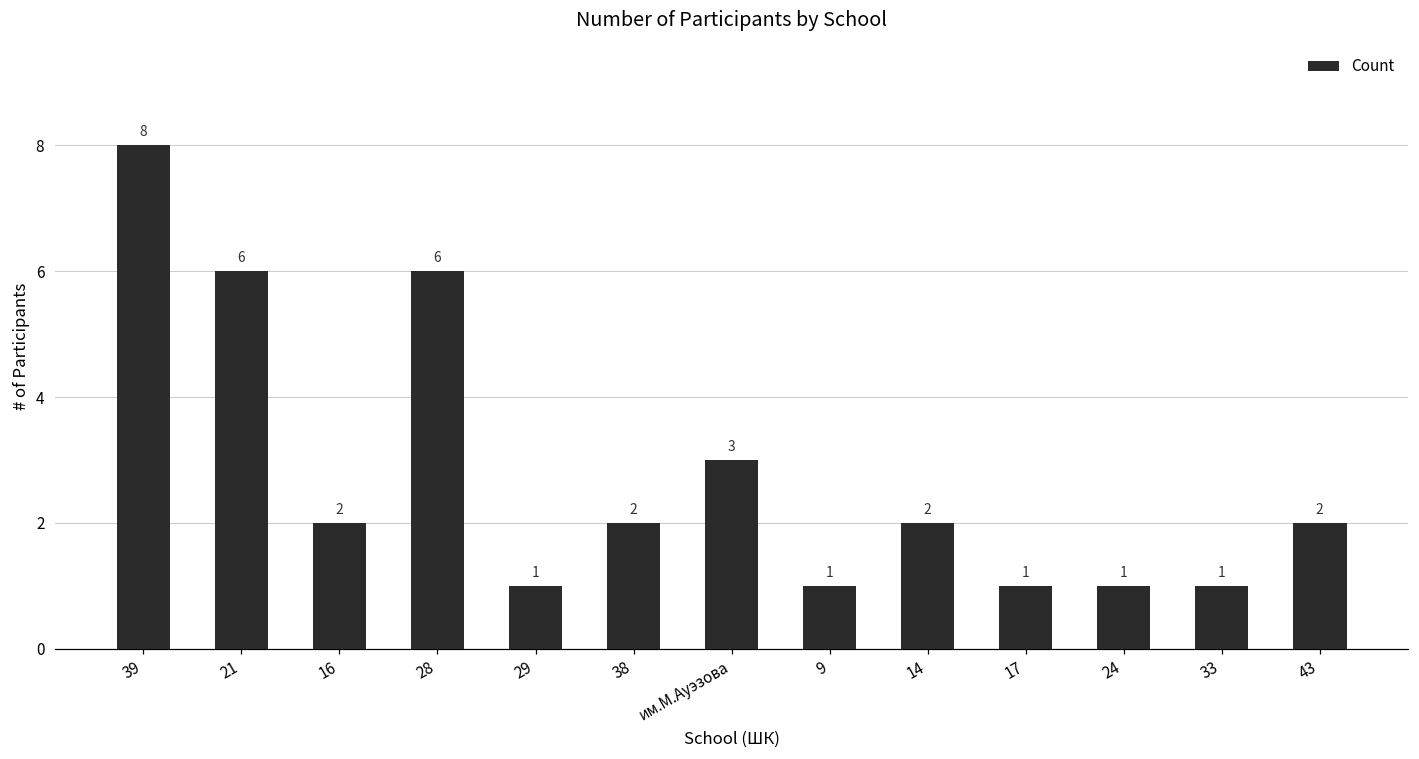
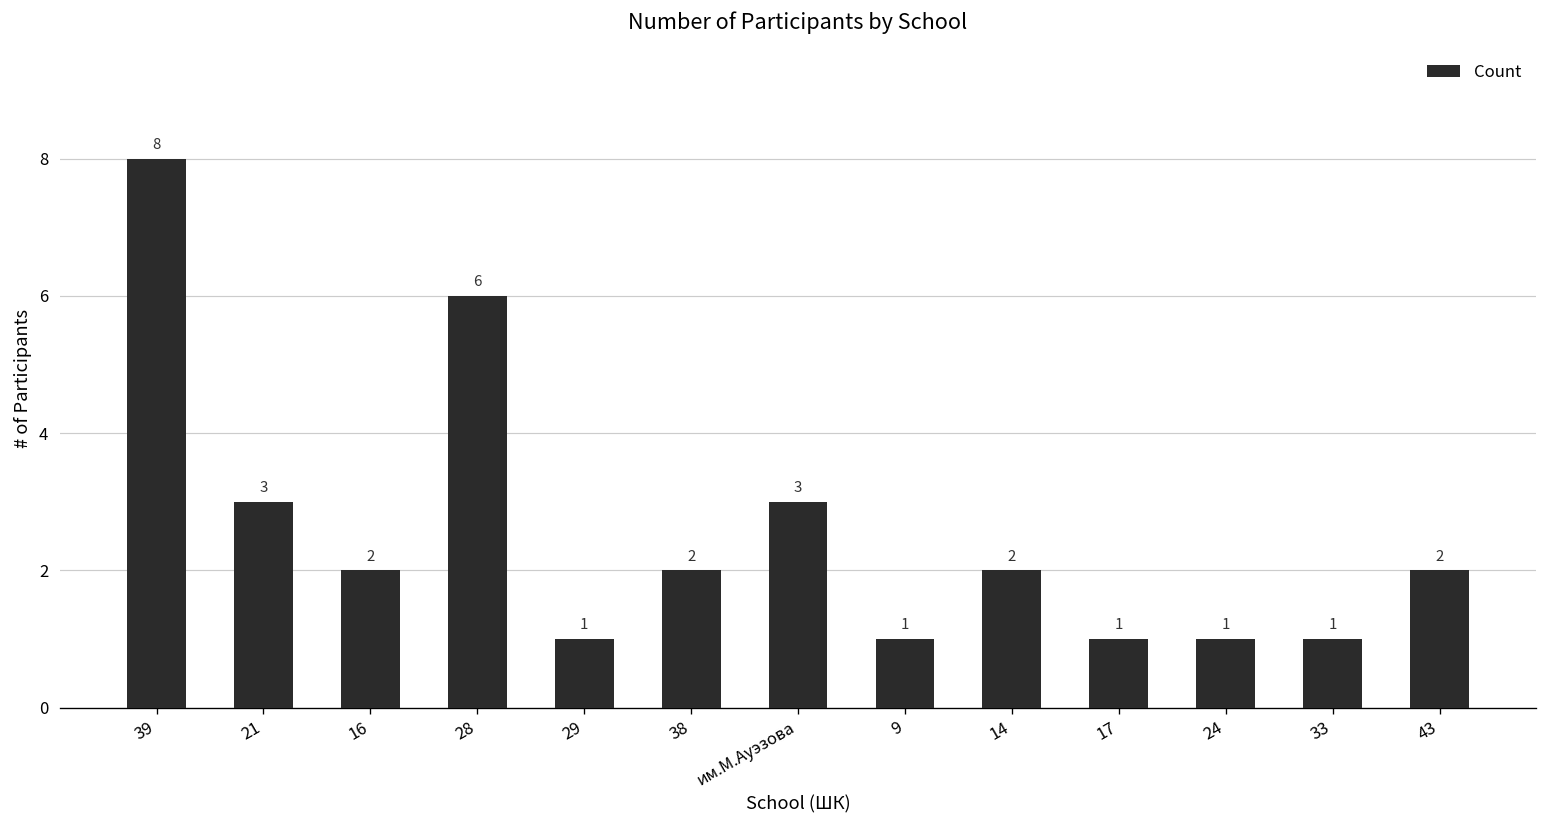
21: 6 -> 3
